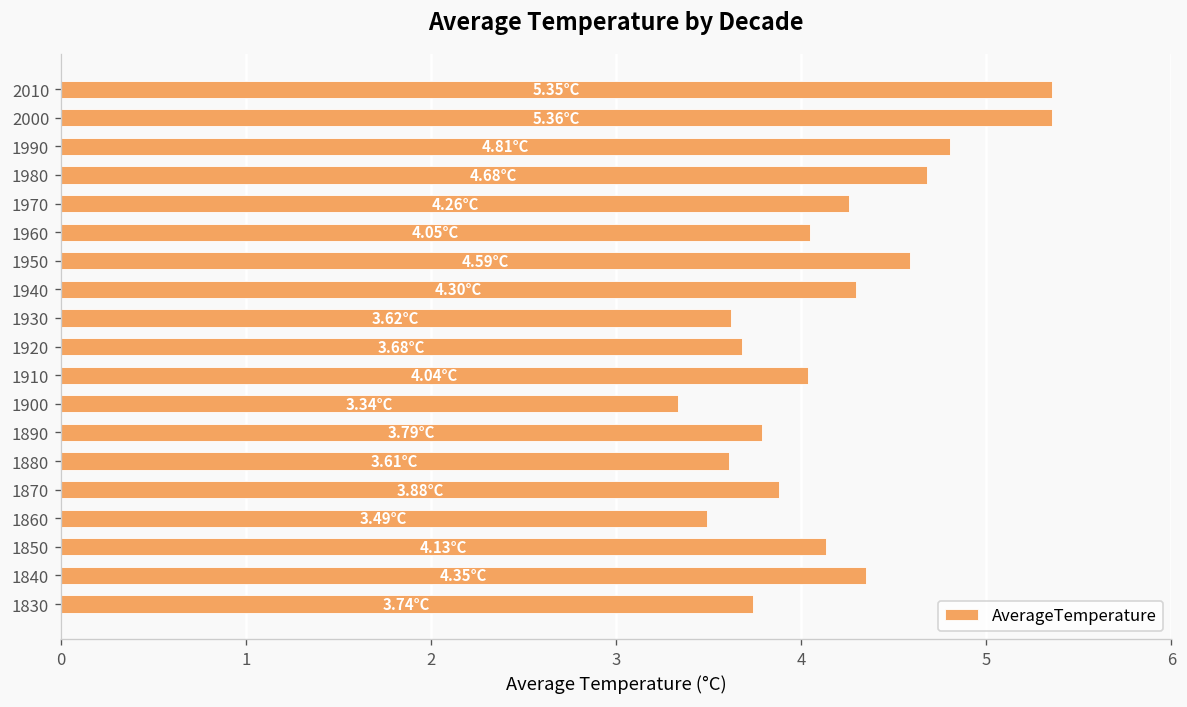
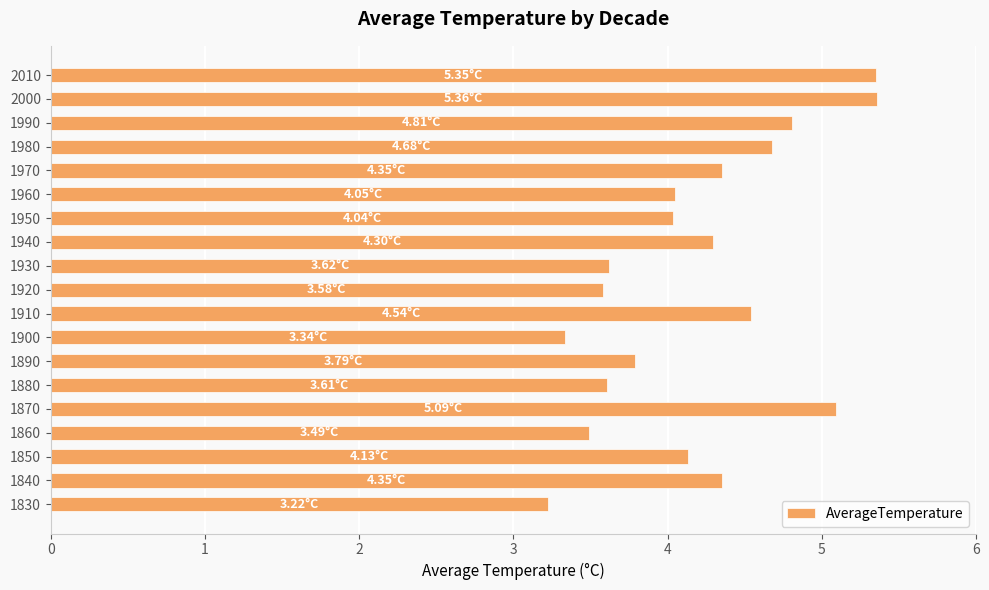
1970: 4.26°C -> 4.35°C
1950: 4.59°C -> 4.04°C
1920: 3.68°C -> 3.58°C
1910: 4.04°C -> 4.54°C
1870: 3.88°C -> 5.09°C
1830: 3.74°C -> 3.22°C
